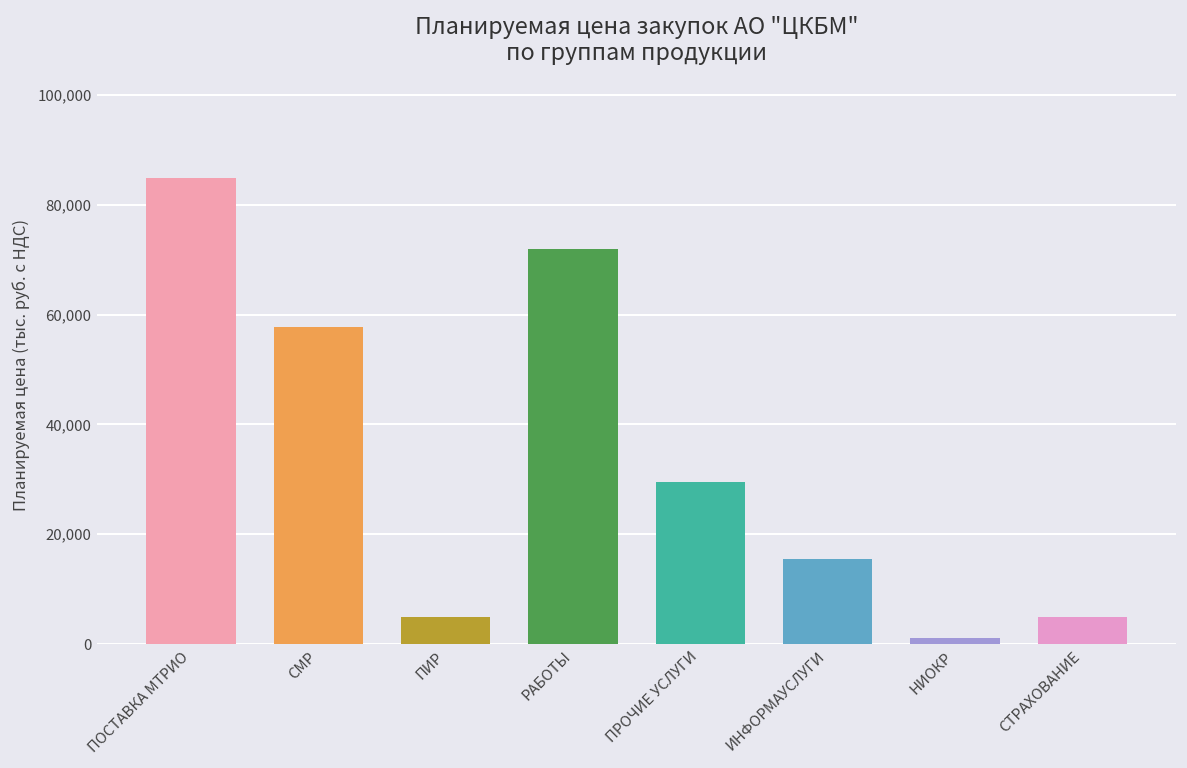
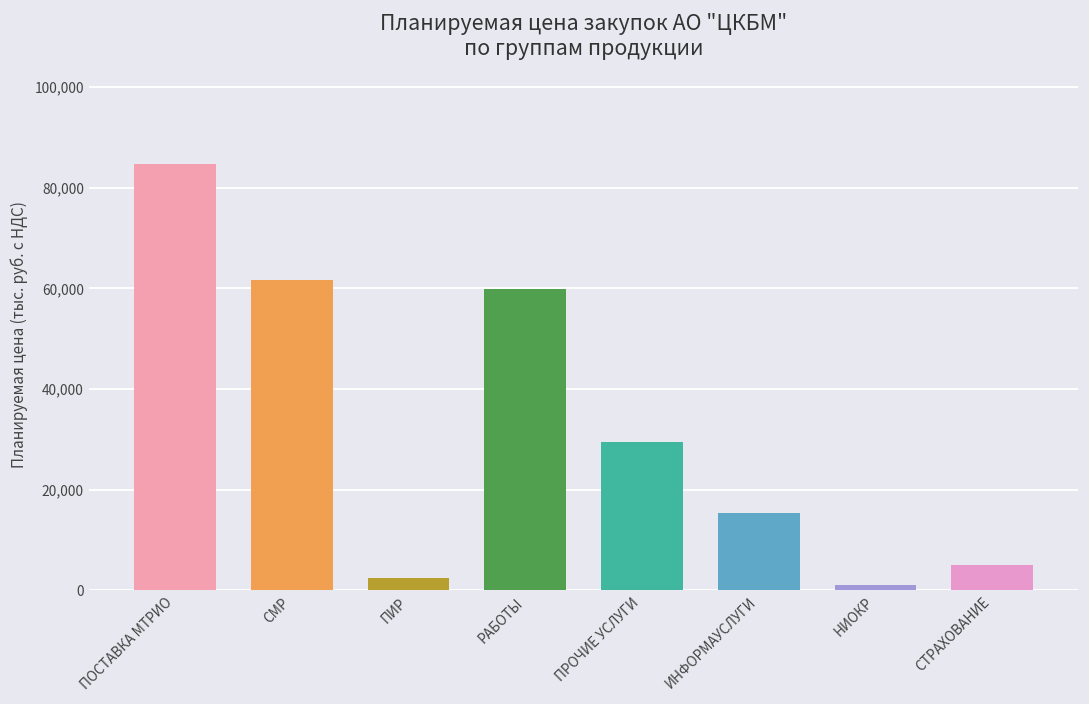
СМР: 58,000 -> 62,000
ПИР: 5,000 -> 2,000
РАБОТЫ: 72,000 -> 60,000
